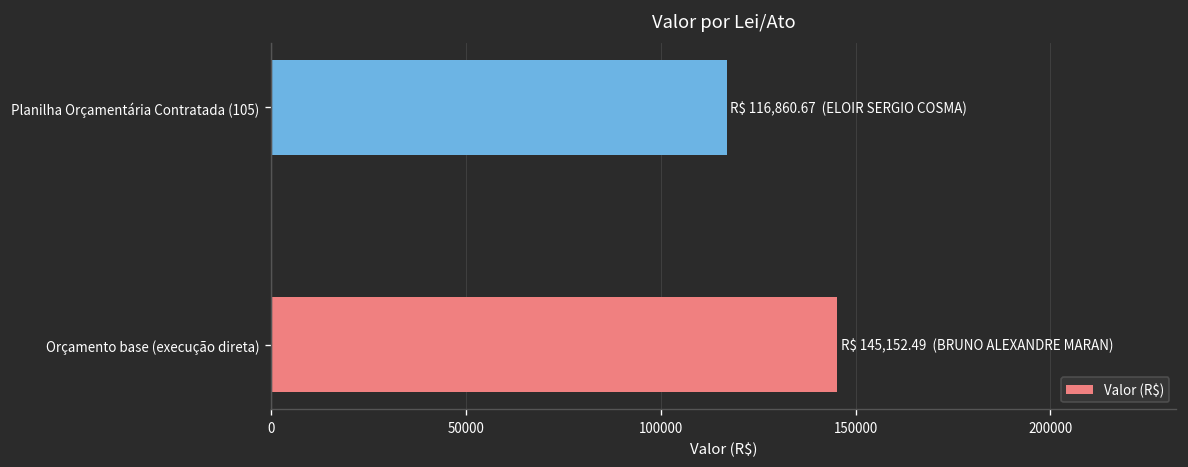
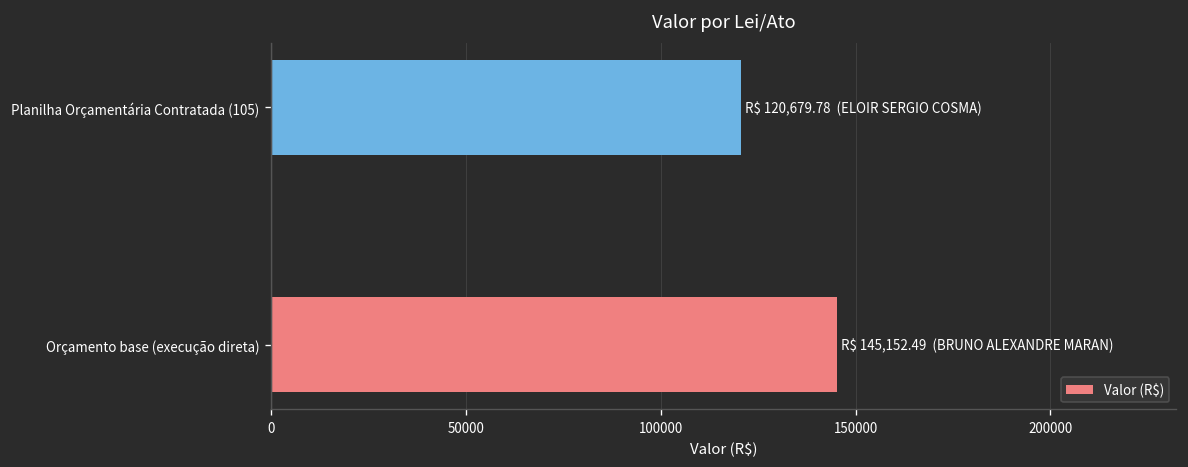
Planilha Orçamentária Contratada (105): 116,860.67 -> 120,679.78
